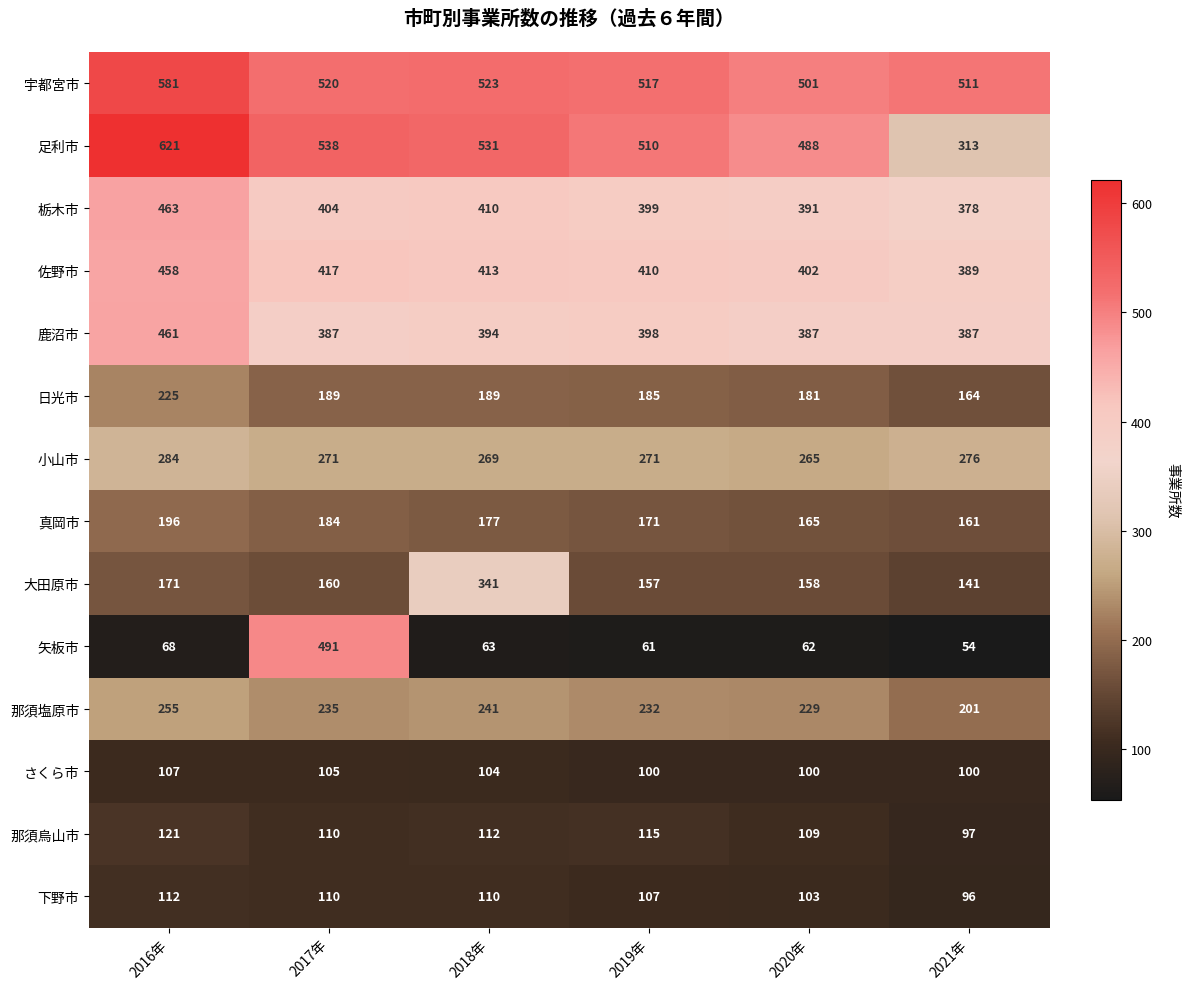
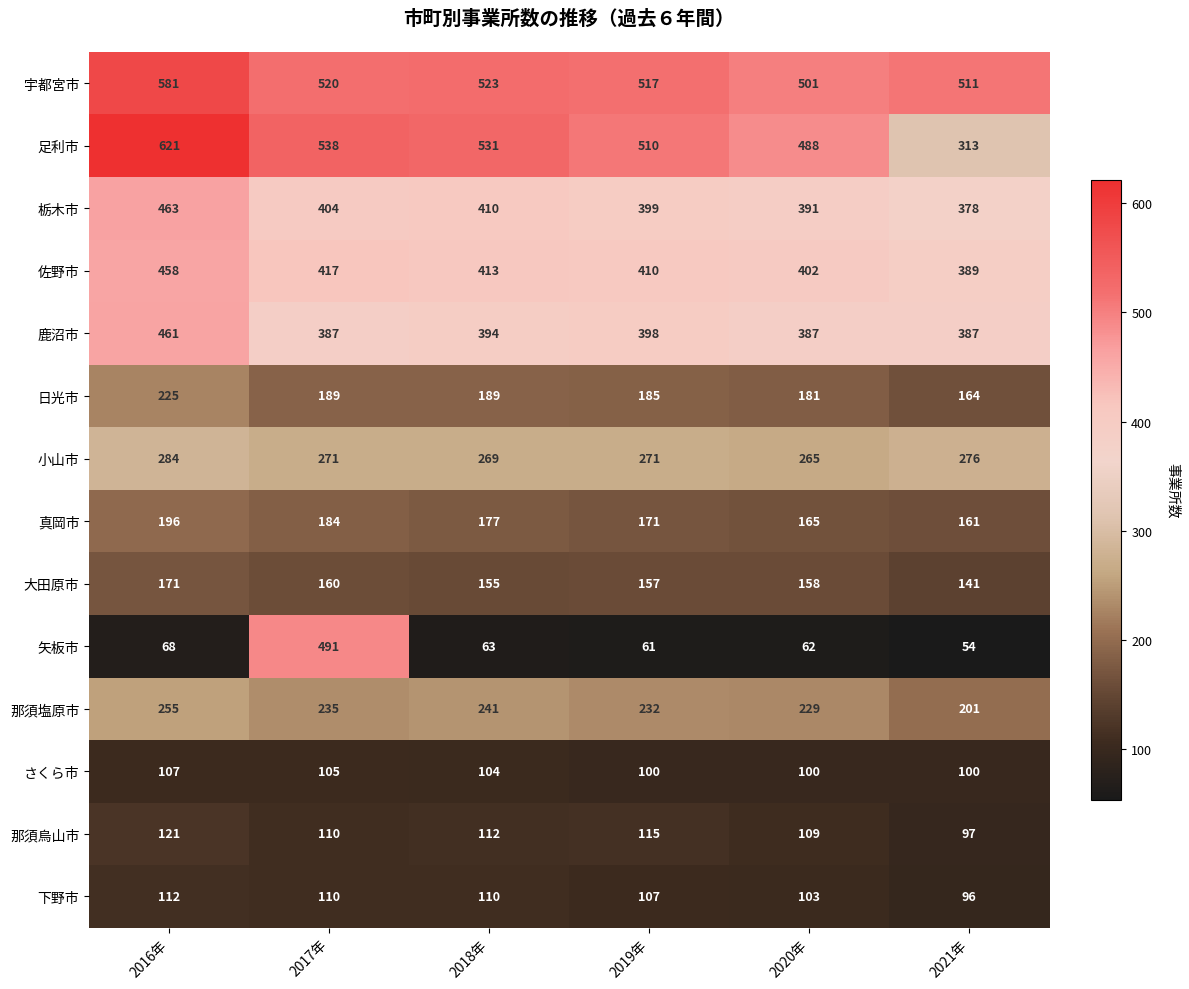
大田原市, 2018年: 341 -> 155
